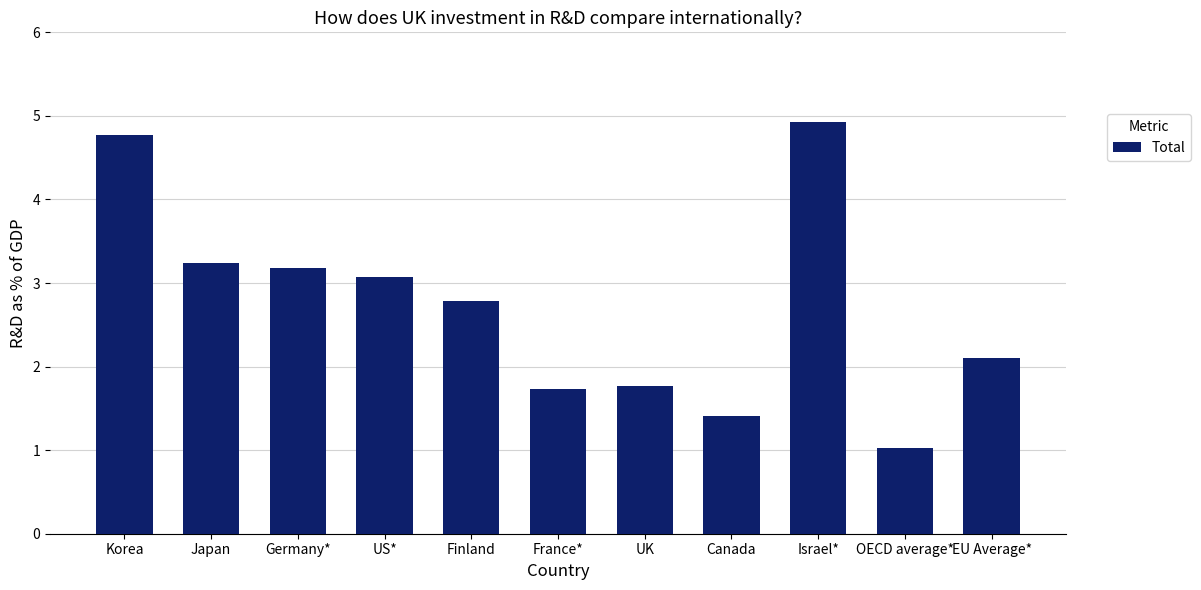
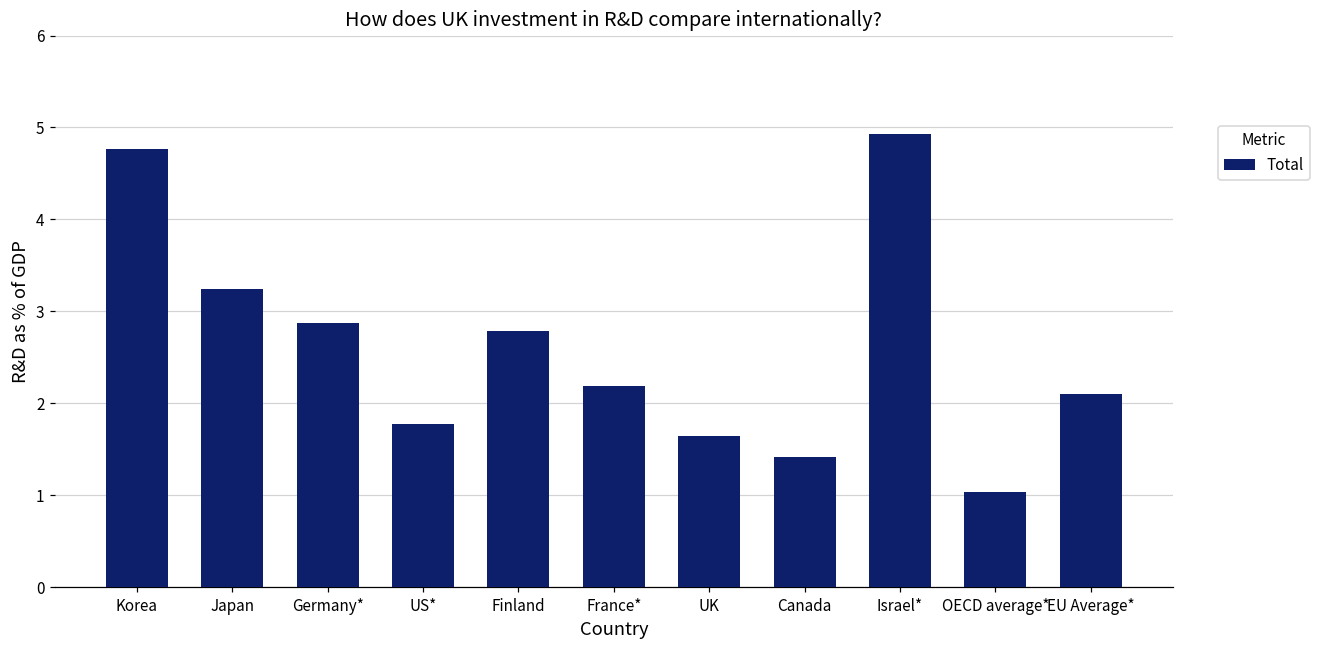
Germany*: 3.2 -> 2.9
US*: 3.1 -> 1.8
France*: 1.7 -> 2.2
UK: 1.8 -> 1.6
